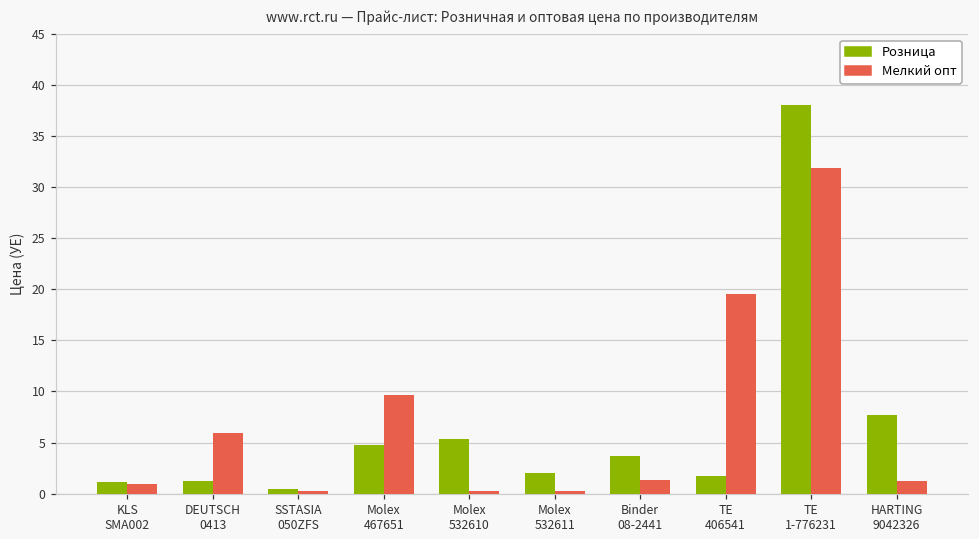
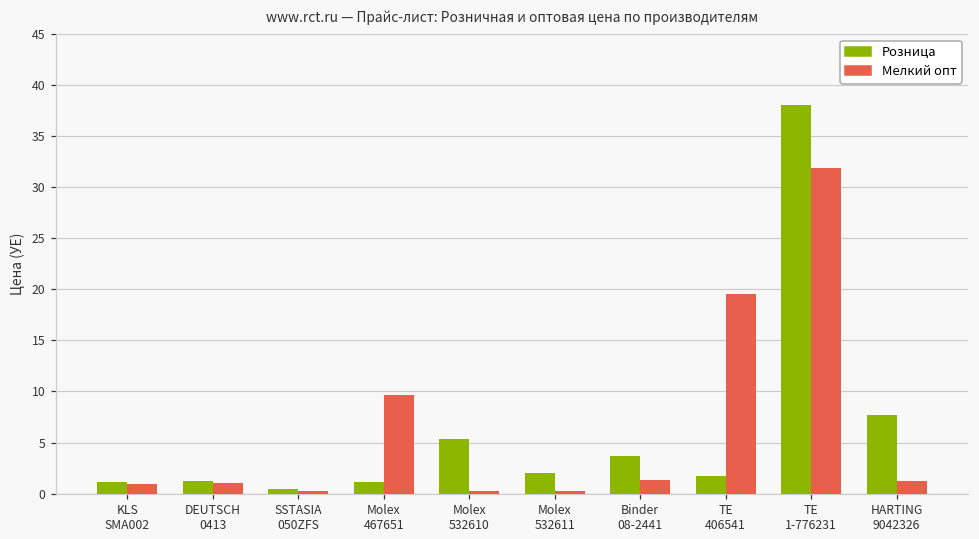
Мелкий опт, DEUTSCH 0413: 6 -> 1
Розница, Molex 467651: 5 -> 1
